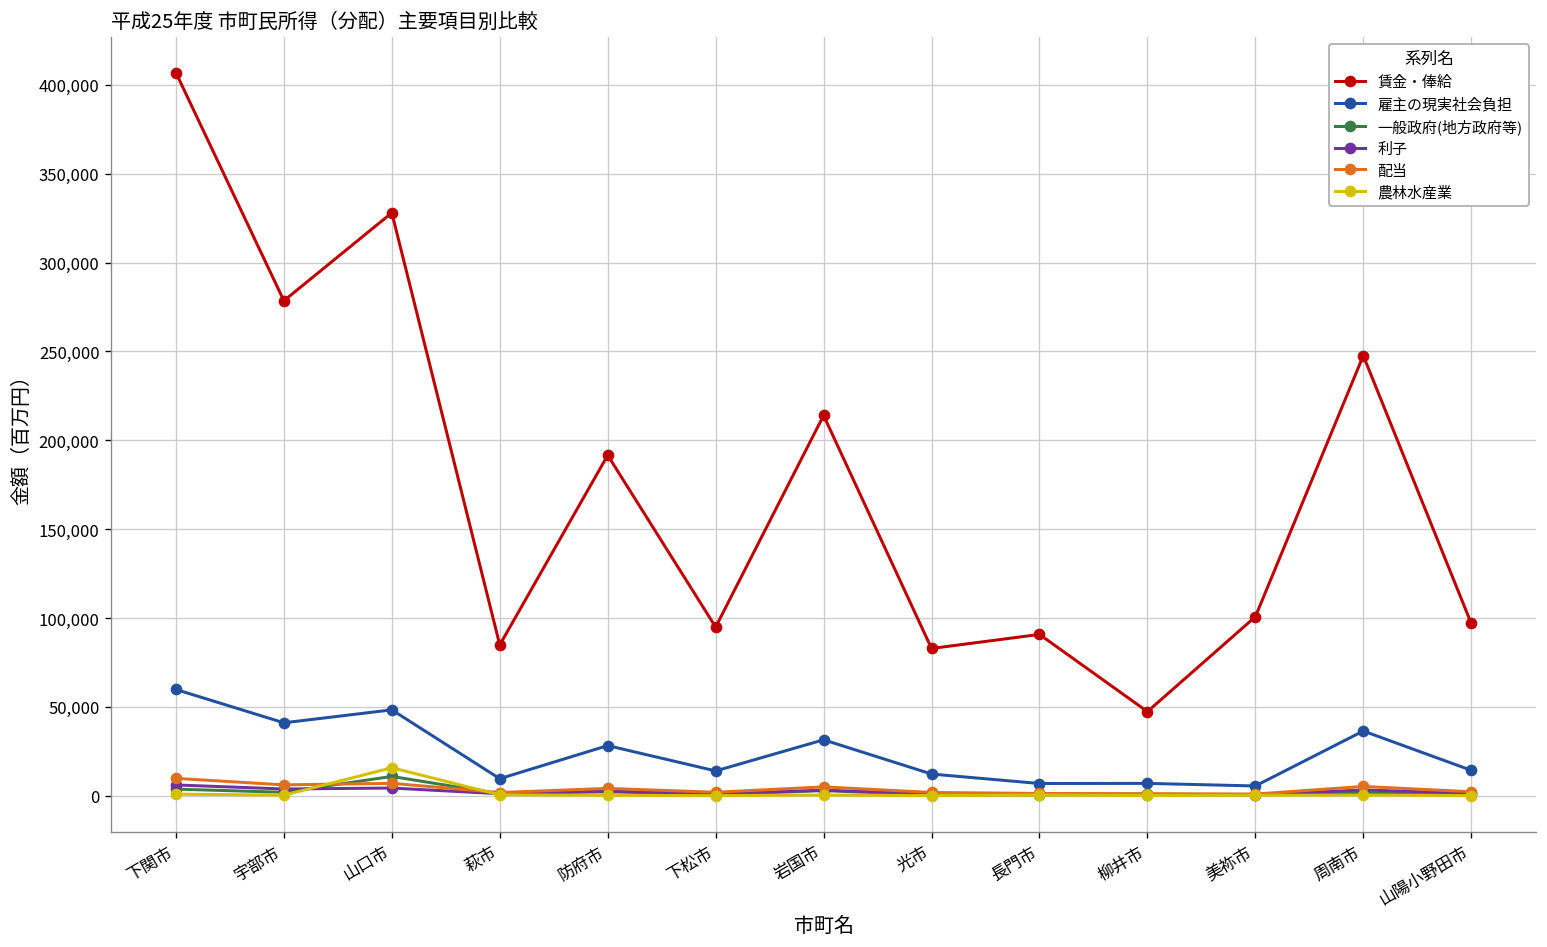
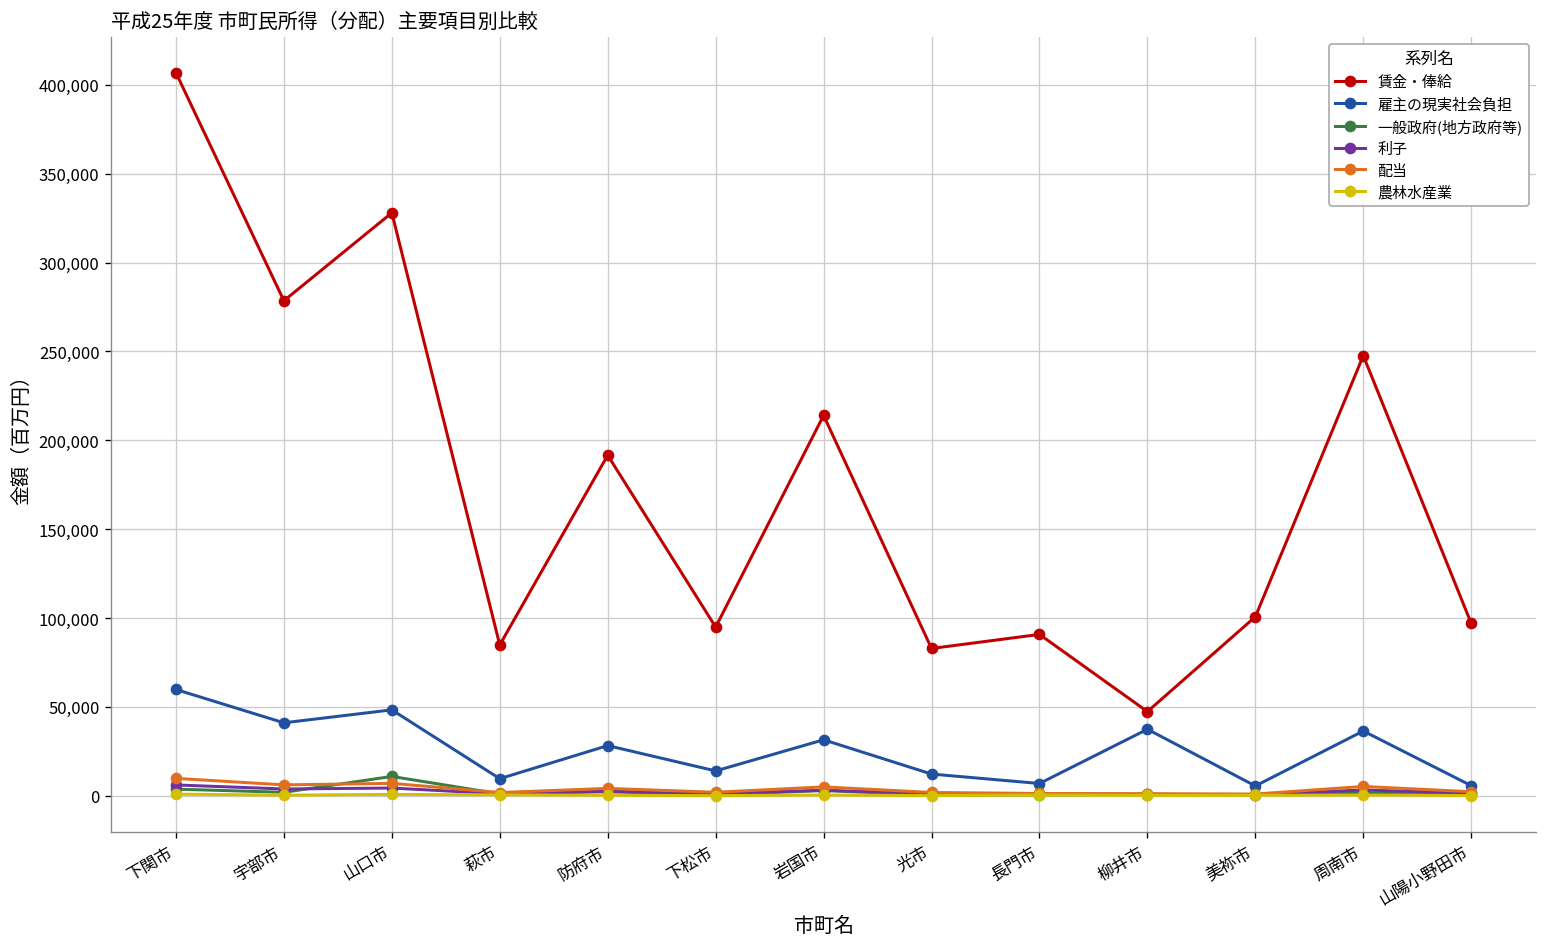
農林水産業, 山口市: 16,000 -> 1,000
雇主の現実社会負担, 柳井市: 7,000 -> 37,000
雇主の現実社会負担, 山陽小野田市: 14,000 -> 6,000
